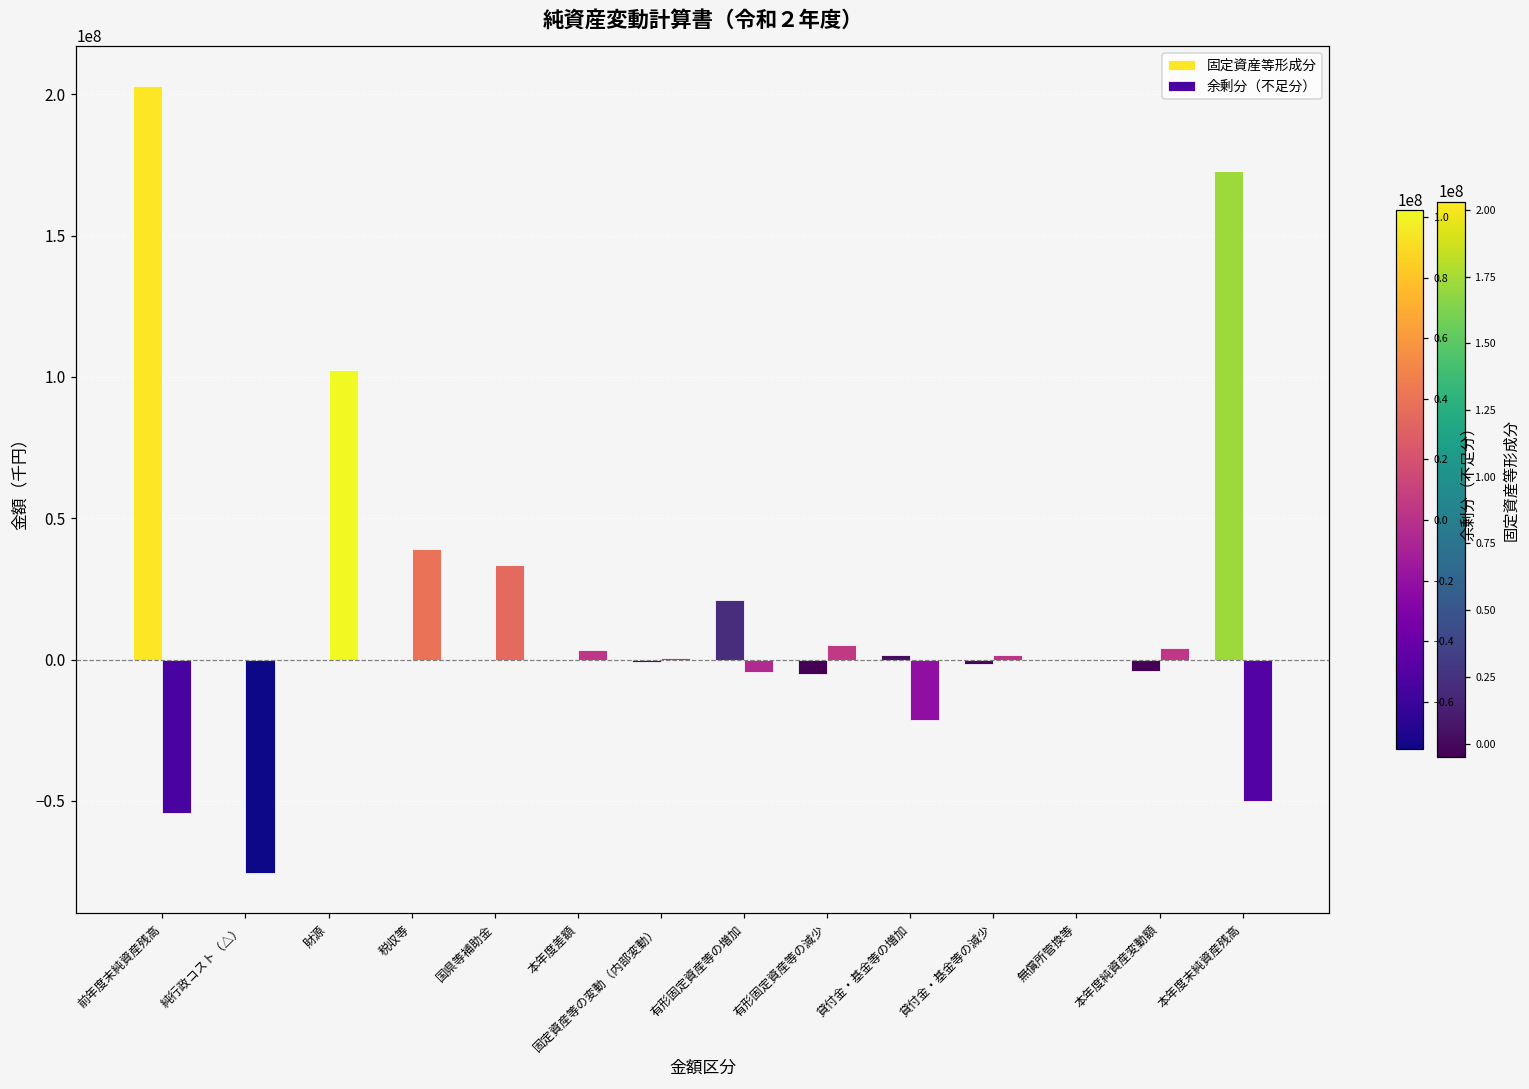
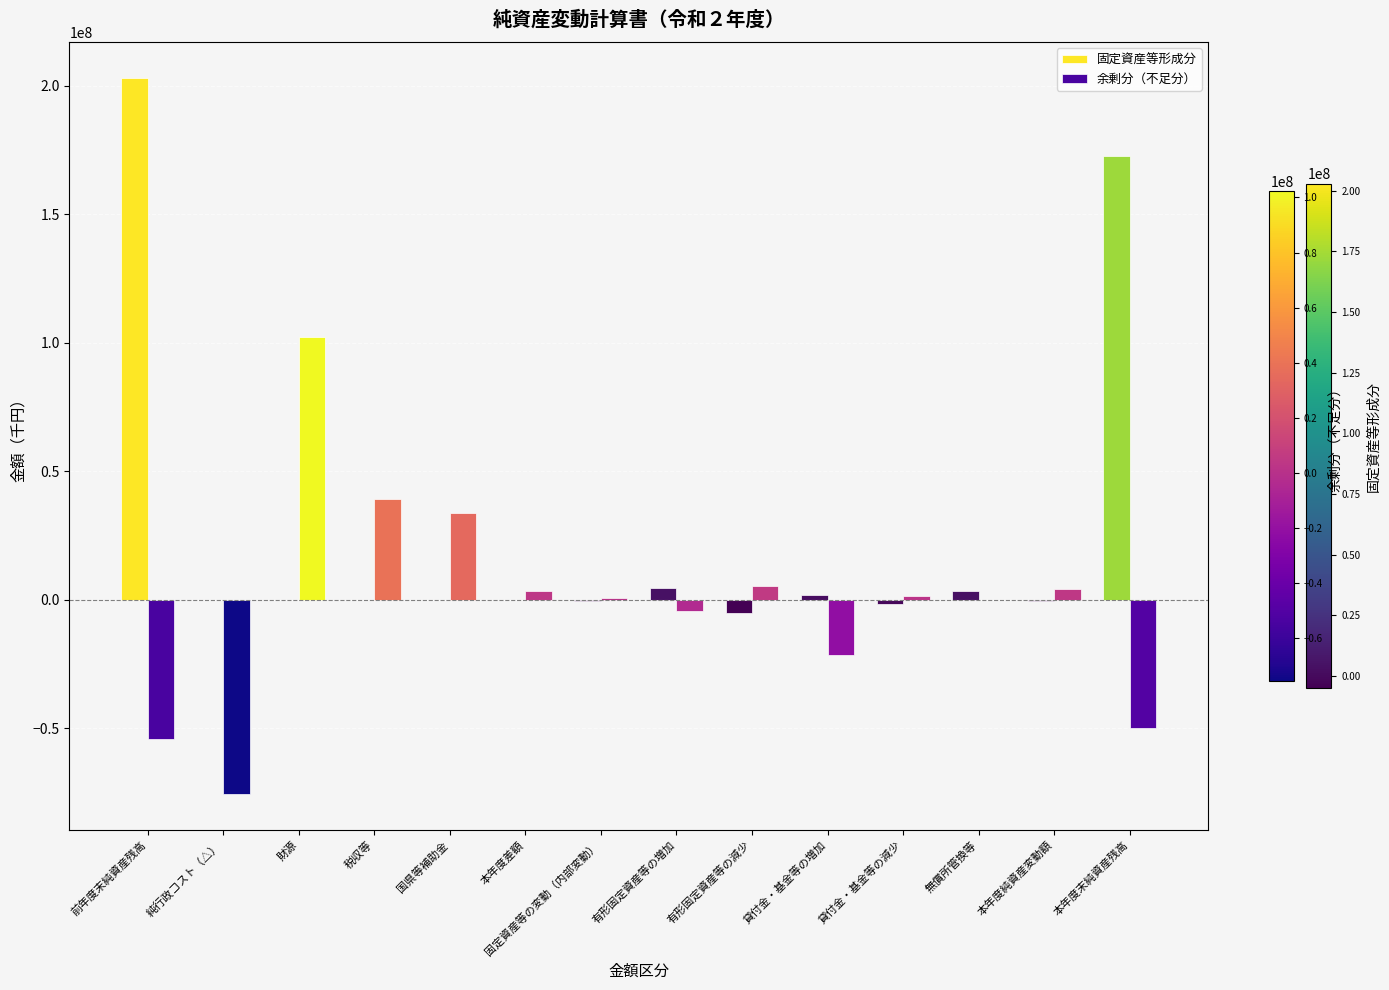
固定資産等形成分, 有形固定資産等の増加: 21000000 -> 4000000
固定資産等形成分, 無償所管換等: 0 -> 3000000
固定資産等形成分, 本年度純資産変動額: -4000000 -> -1000000
